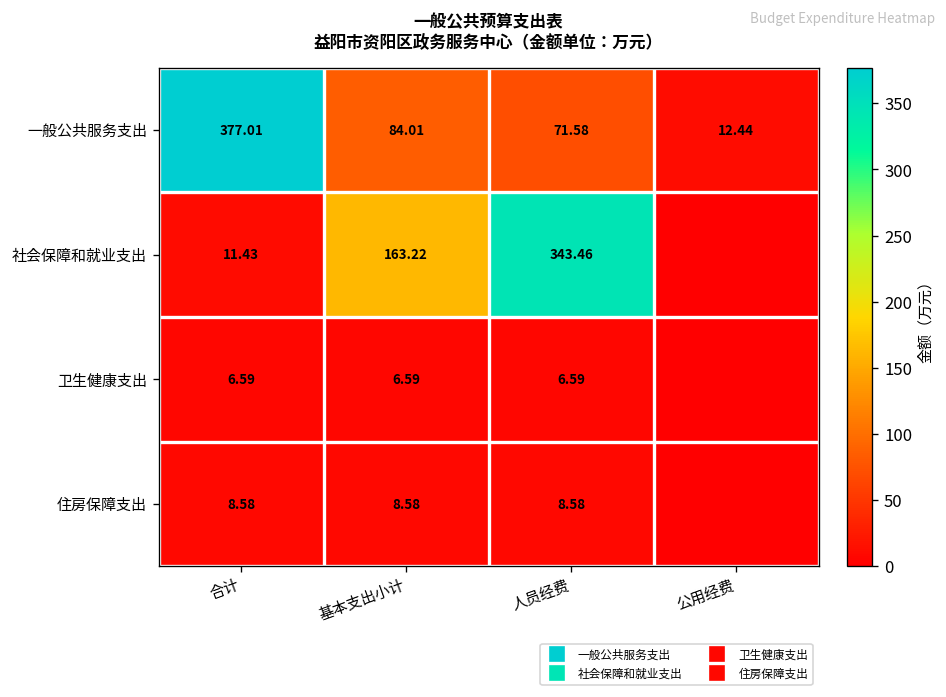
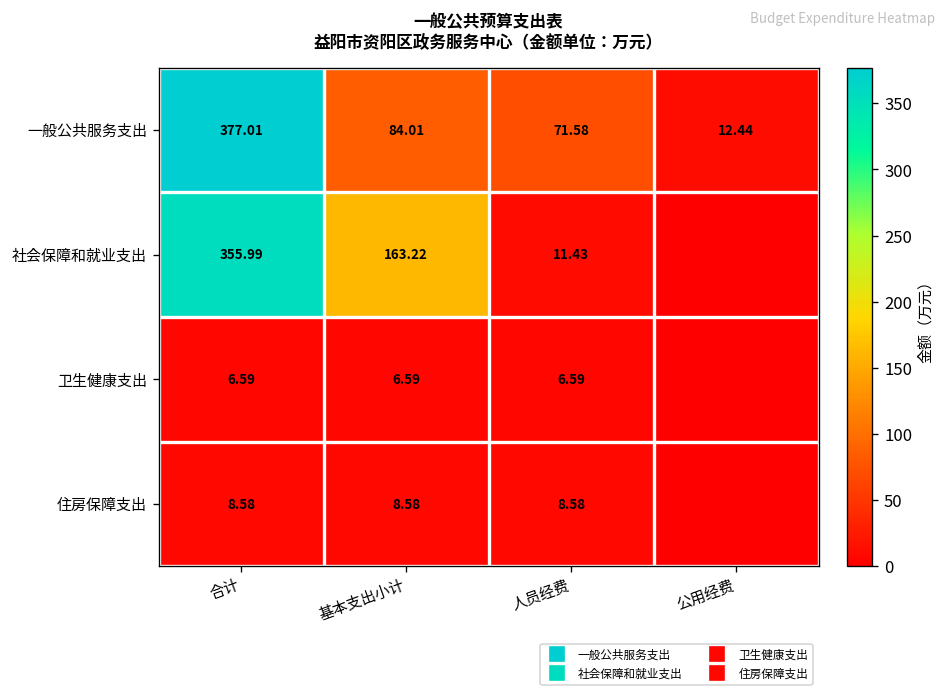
社会保障和就业支出, 合计: 11.43 -> 355.99
社会保障和就业支出, 人员经费: 343.46 -> 11.43
